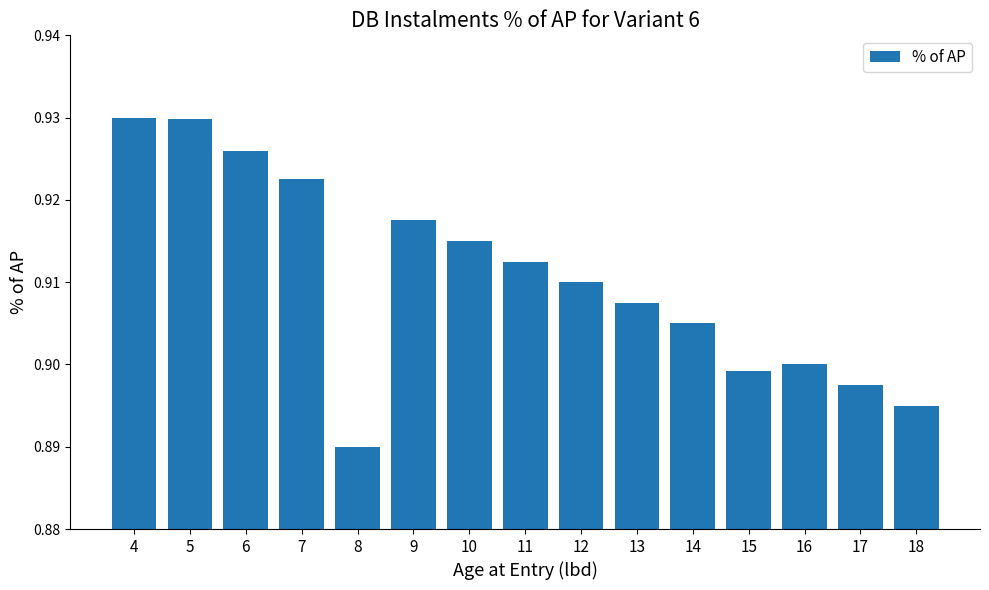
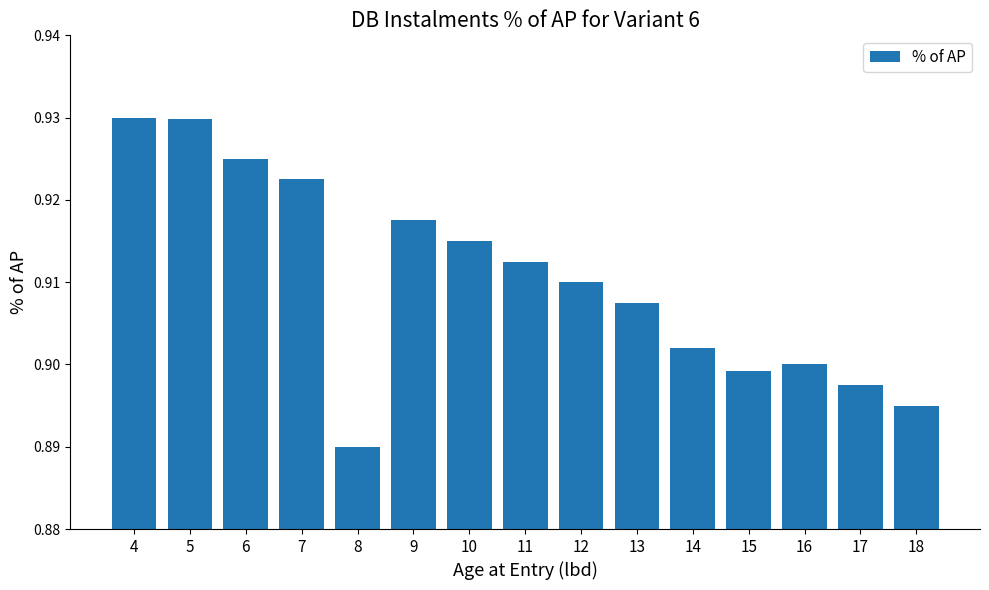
6: 0.926 -> 0.925
14: 0.905 -> 0.902
